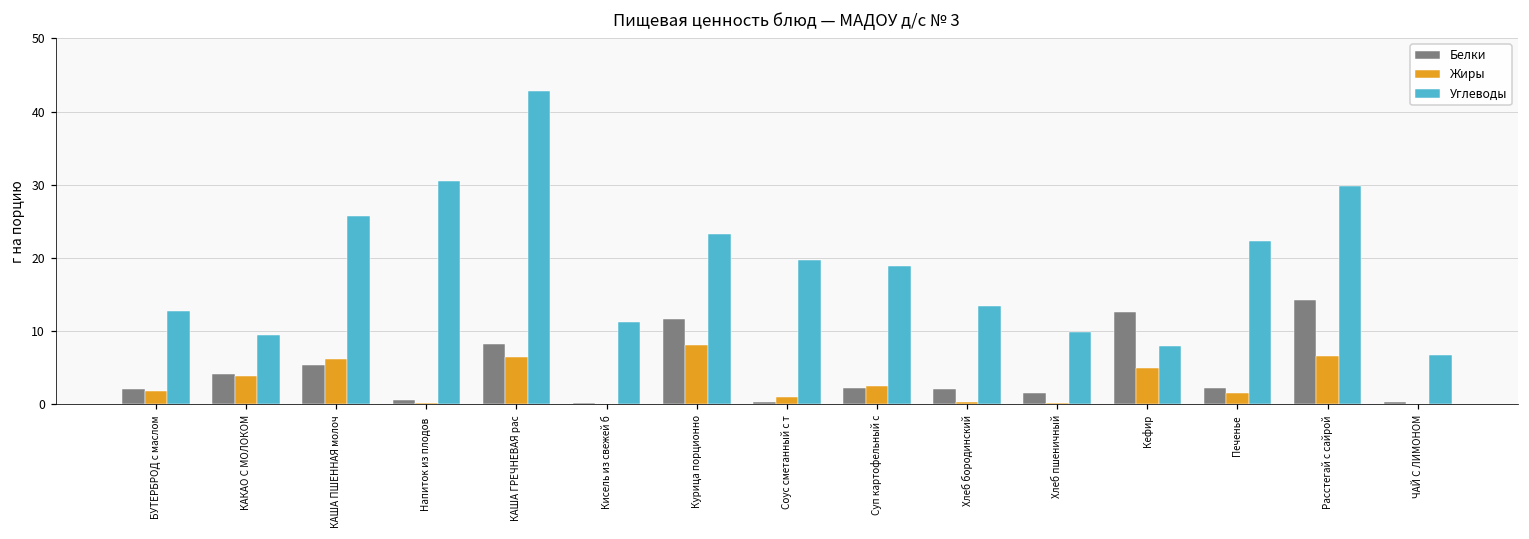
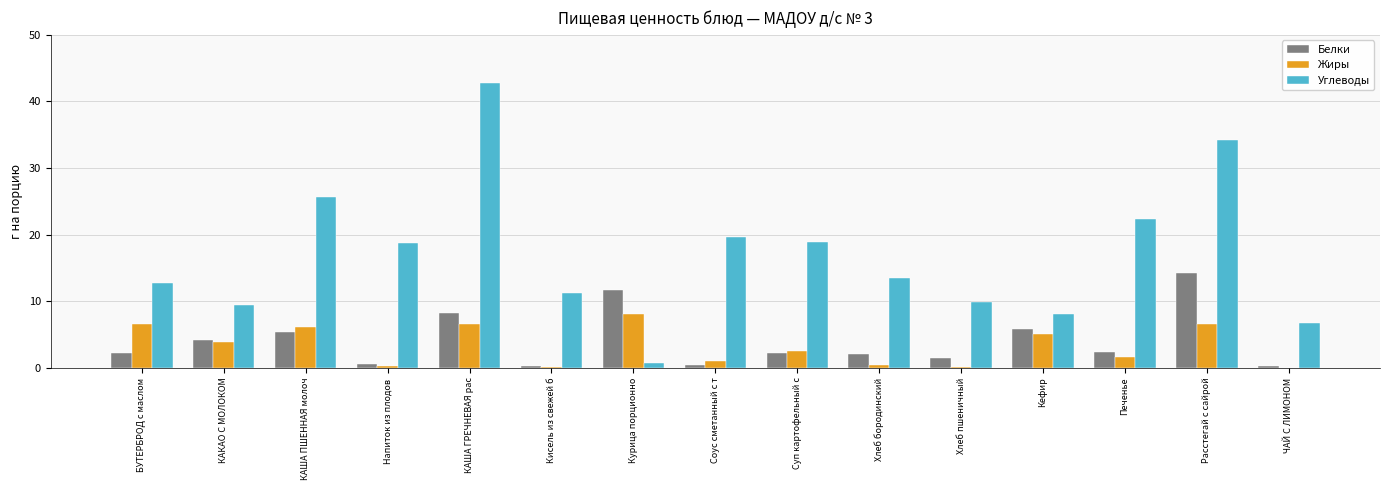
Жиры, БУТЕРБРОД с маслом: 2 -> 7
Углеводы, Напиток из плодов: 31 -> 19
Углеводы, Курица порционно: 23 -> 1
Белки, Кефир: 13 -> 6
Углеводы, Расстегай с сайрой: 30 -> 34
